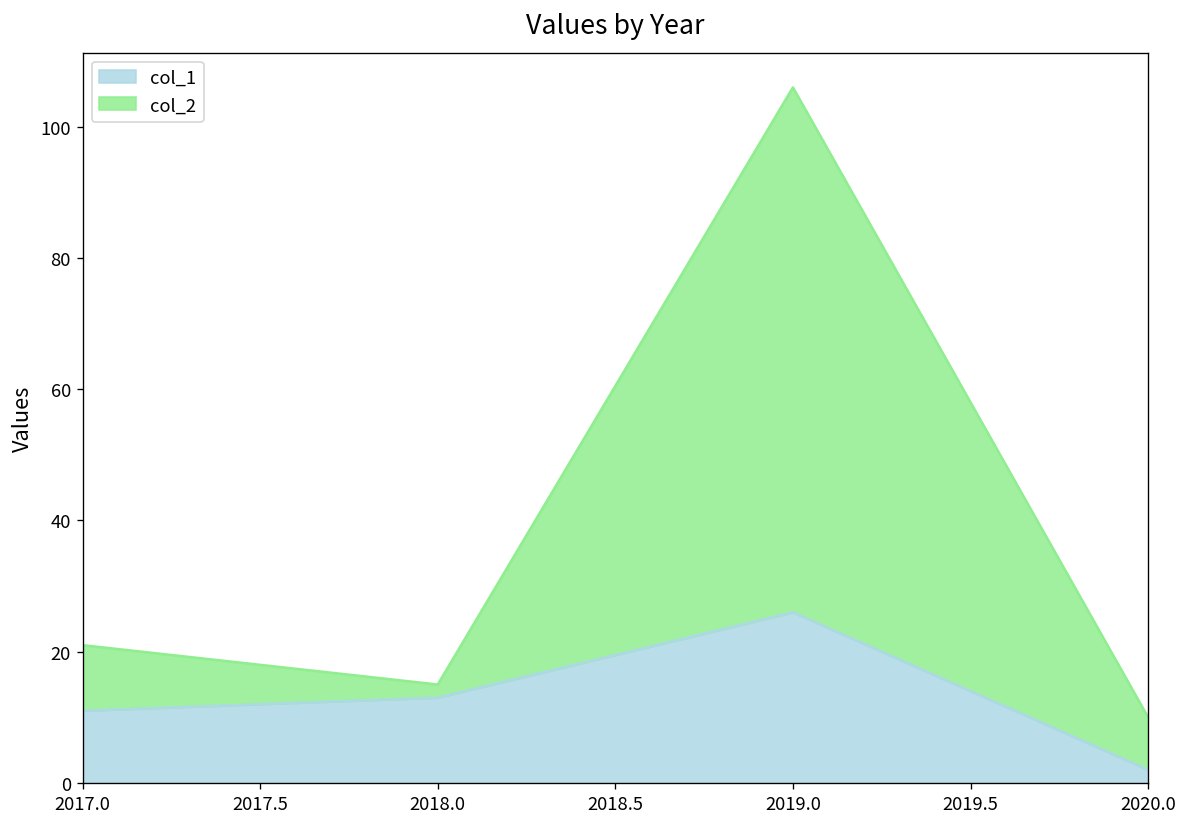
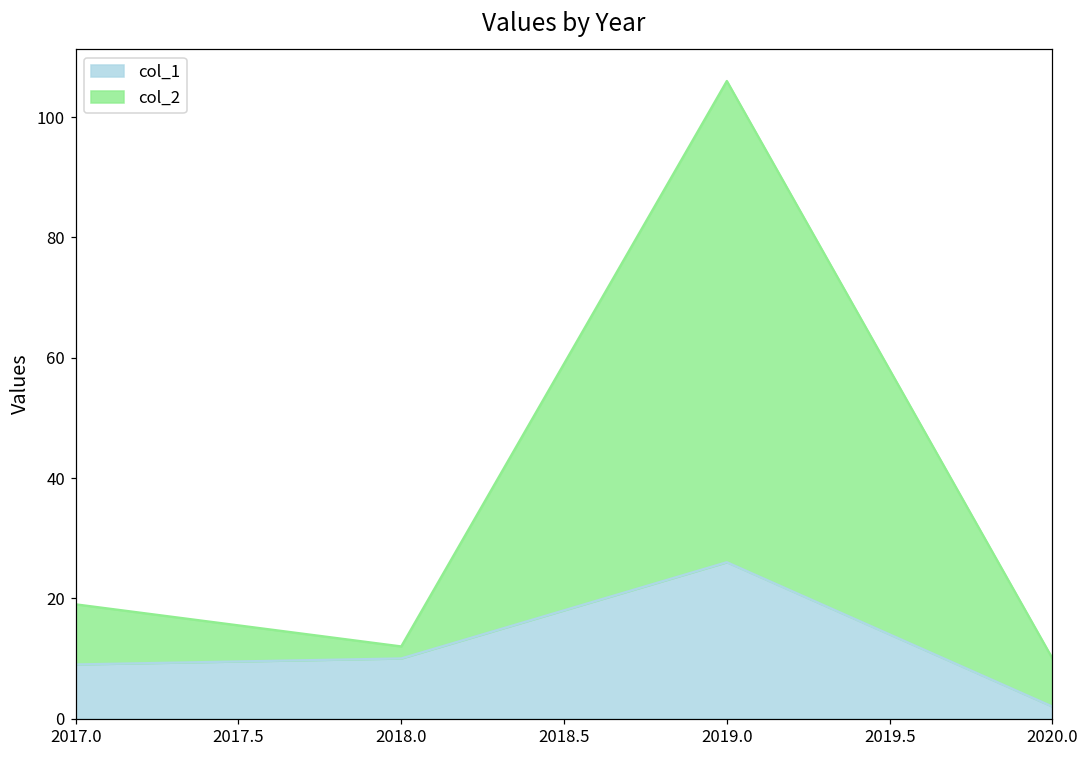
col_1, 2017.0: 11 -> 9
col_1, 2018.0: 13 -> 10
